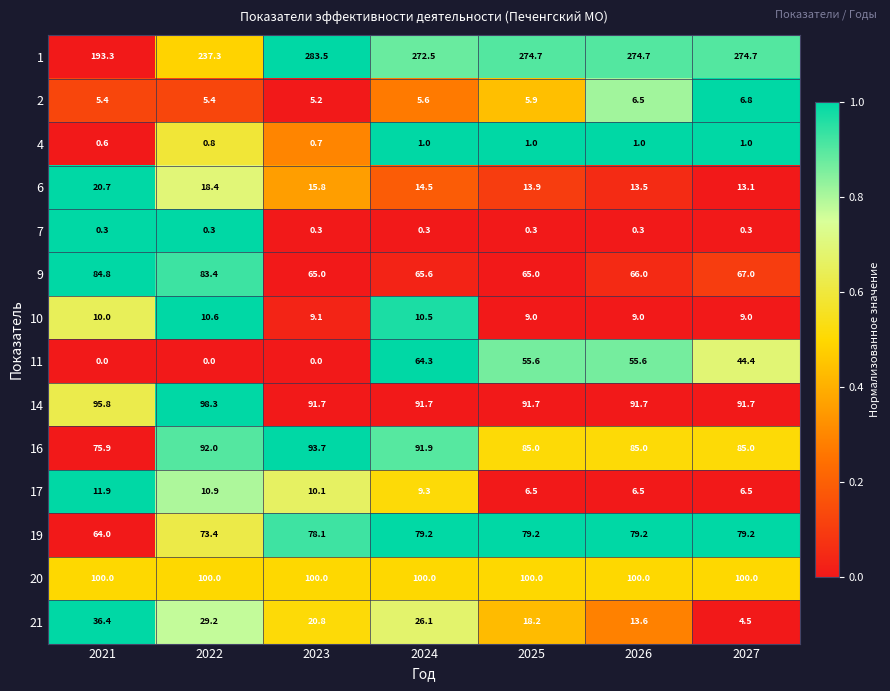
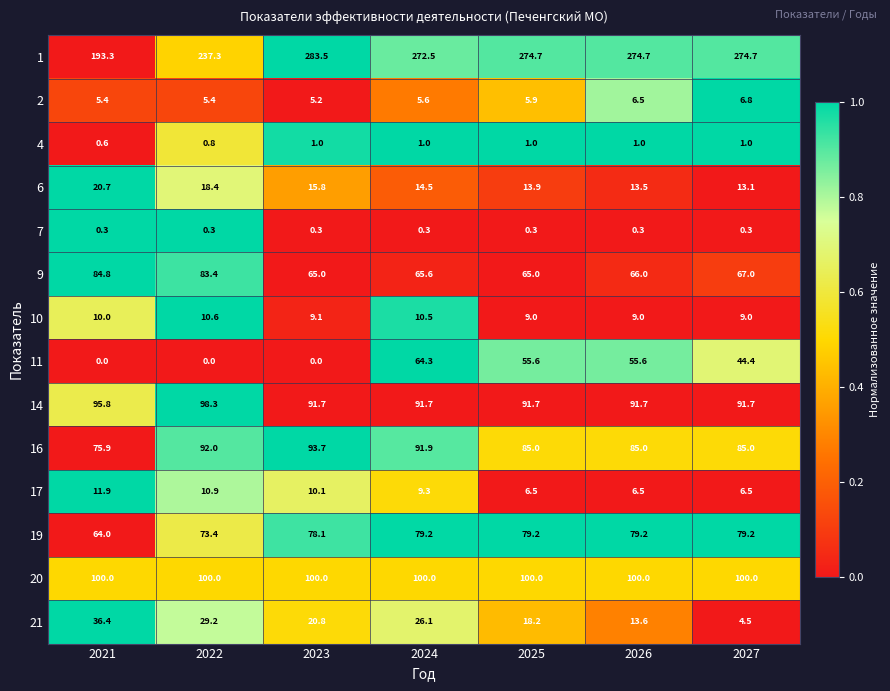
4, 2023: 0.7 -> 1.0
